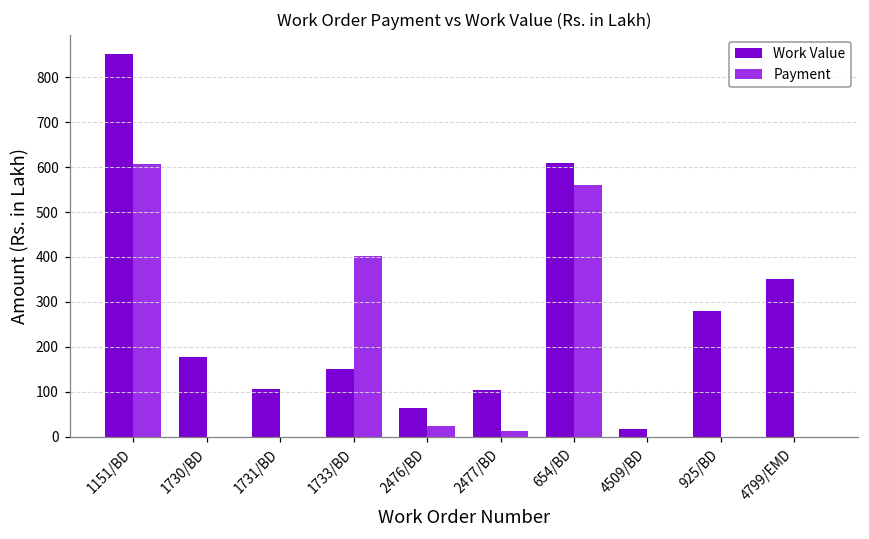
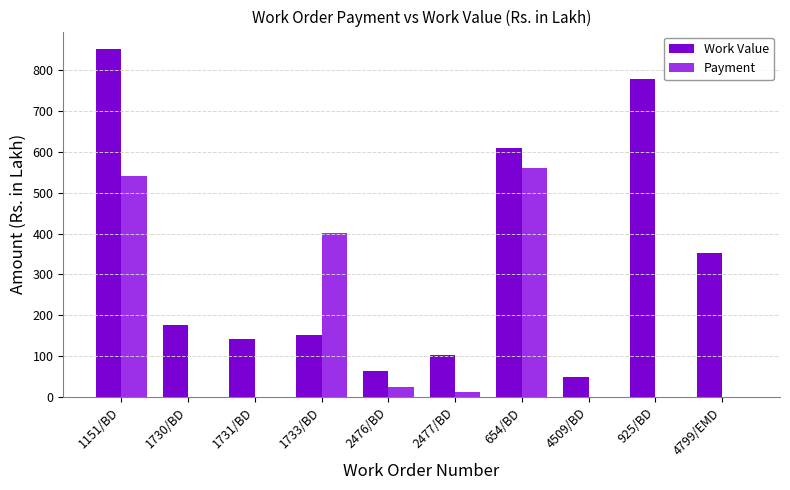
Payment, 1151/BD: 610 -> 540
Work Value, 1731/BD: 110 -> 140
Work Value, 4509/BD: 20 -> 50
Work Value, 925/BD: 280 -> 780
